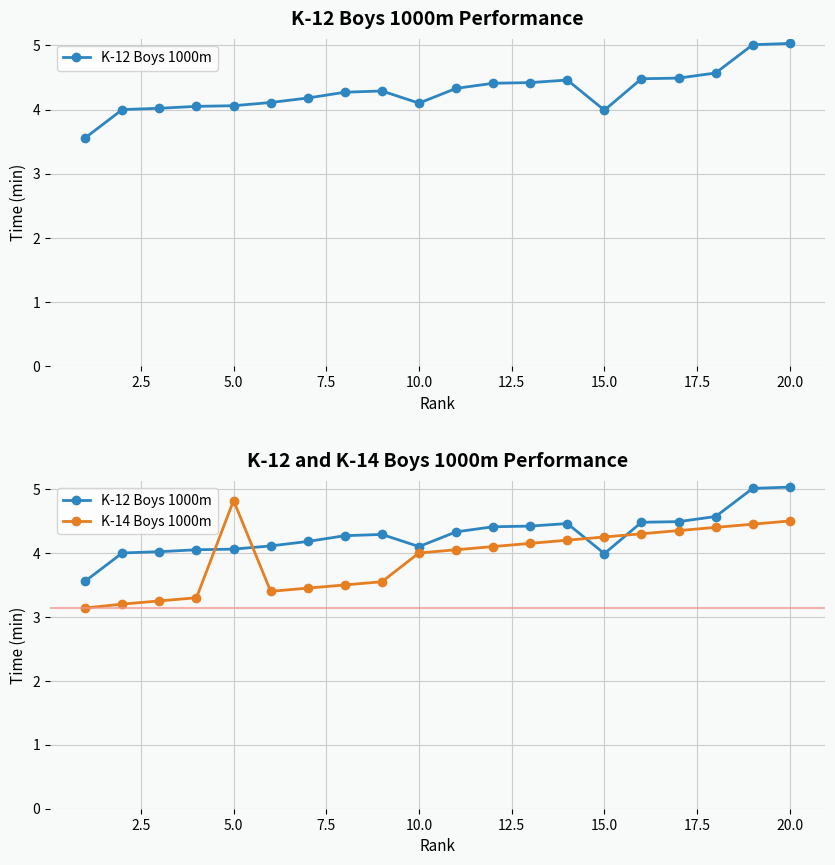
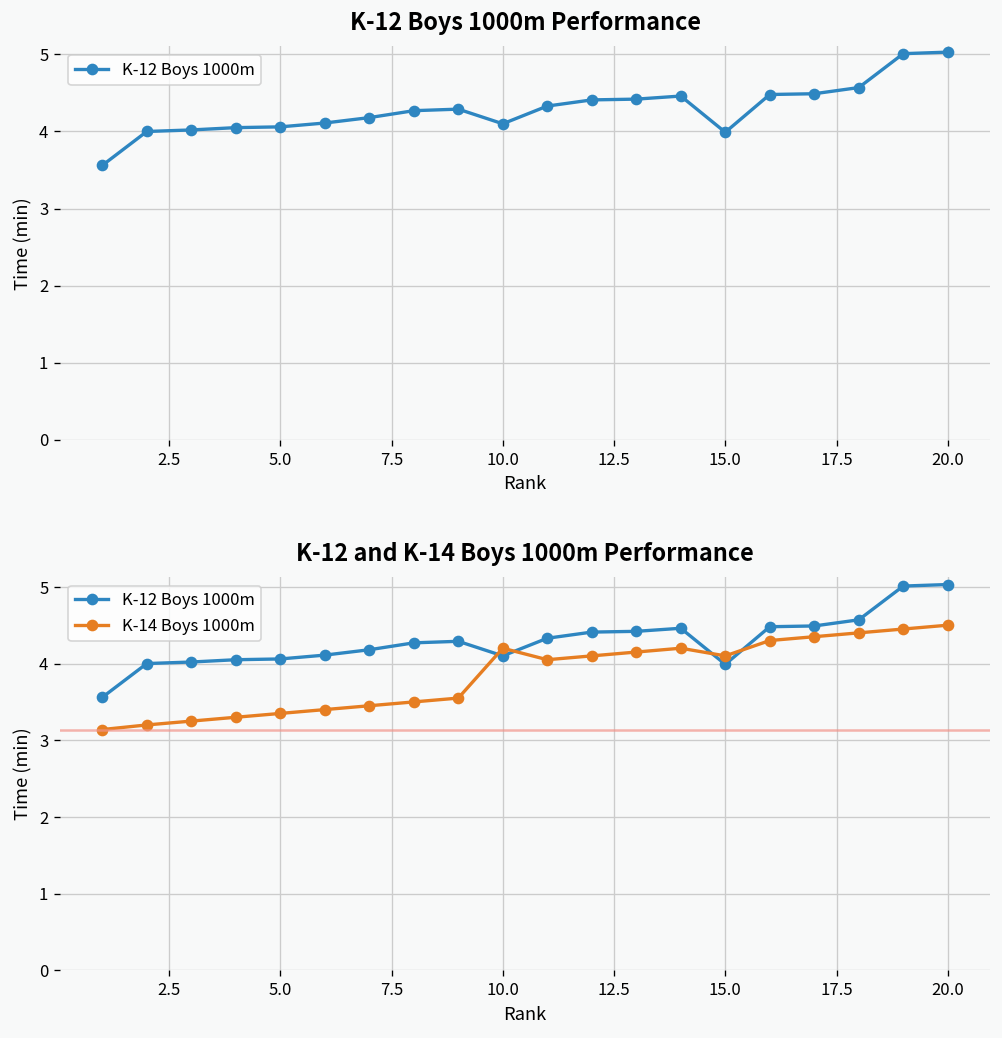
K-12 and K-14 Boys 1000m Performance, K-14 Boys 1000m, 5.0: 4.8 -> 3.4
K-12 and K-14 Boys 1000m Performance, K-14 Boys 1000m, 10.0: 4.0 -> 4.2
K-12 and K-14 Boys 1000m Performance, K-14 Boys 1000m, 15.0: 4.3 -> 4.1
